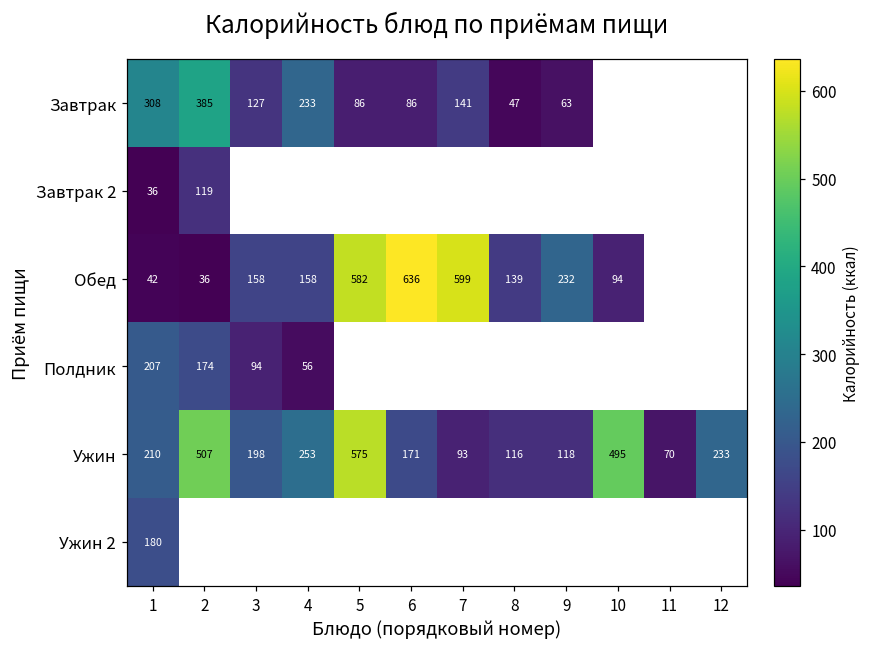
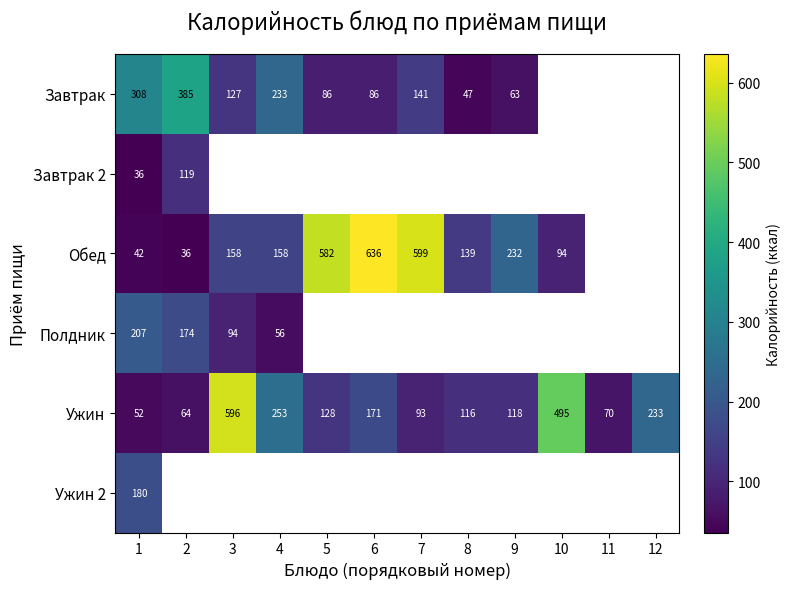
Ужин, 1: 210 -> 52
Ужин, 2: 507 -> 64
Ужин, 3: 198 -> 596
Ужин, 5: 575 -> 128
